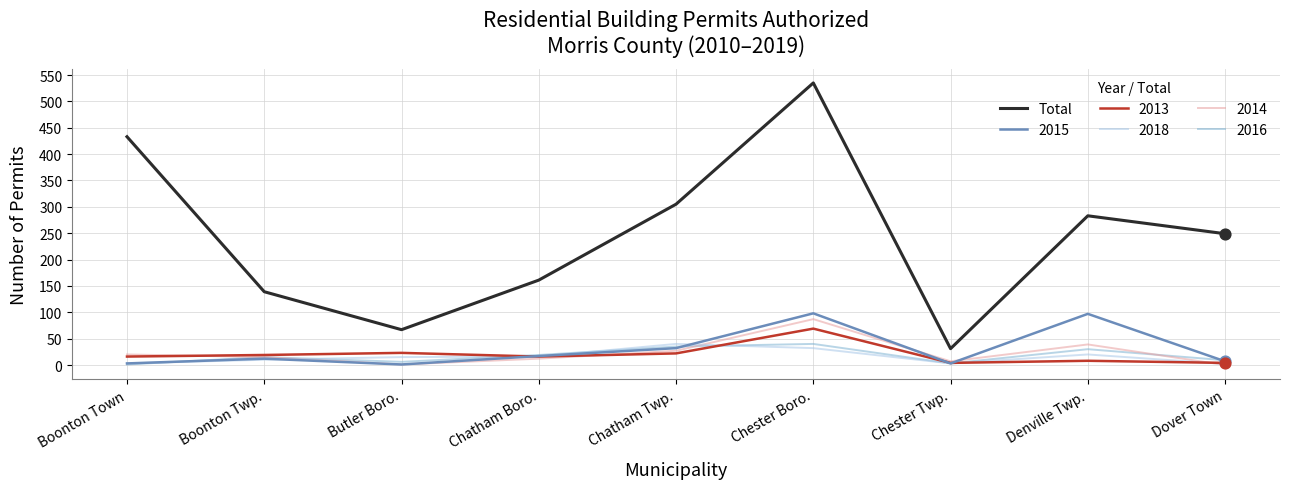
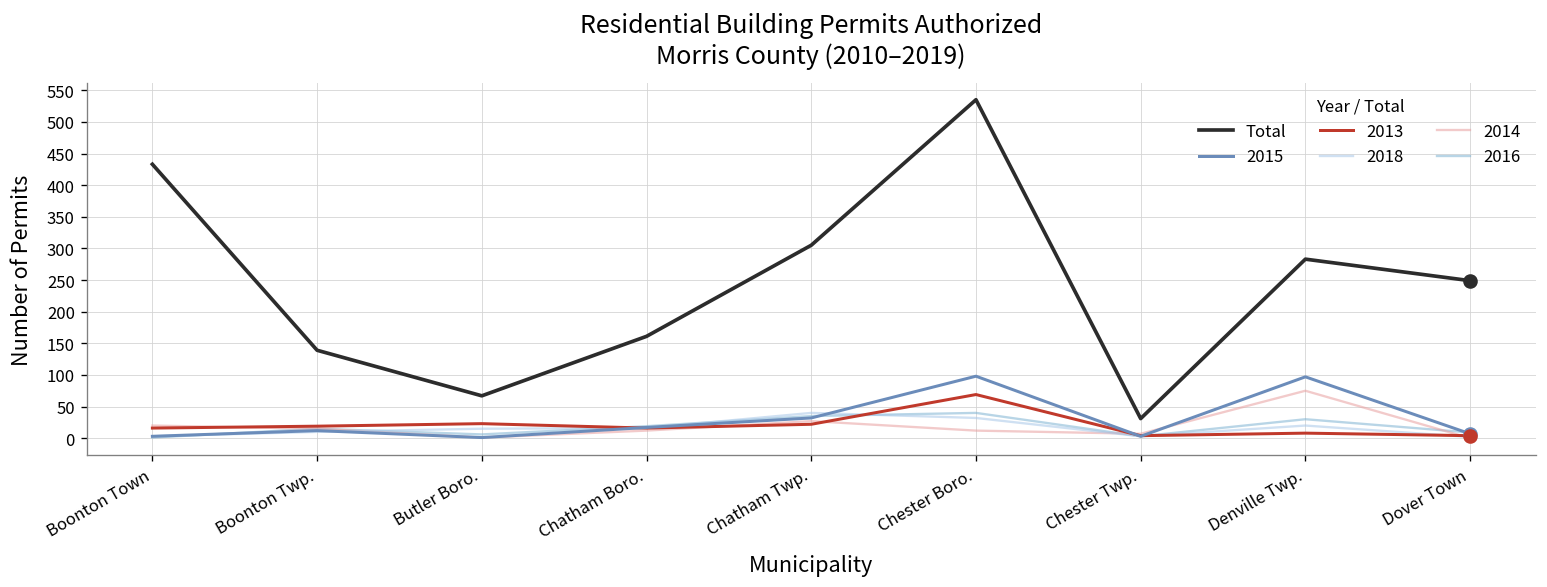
2014, Chester Boro.: 90 -> 10
2014, Denville Twp.: 40 -> 80
